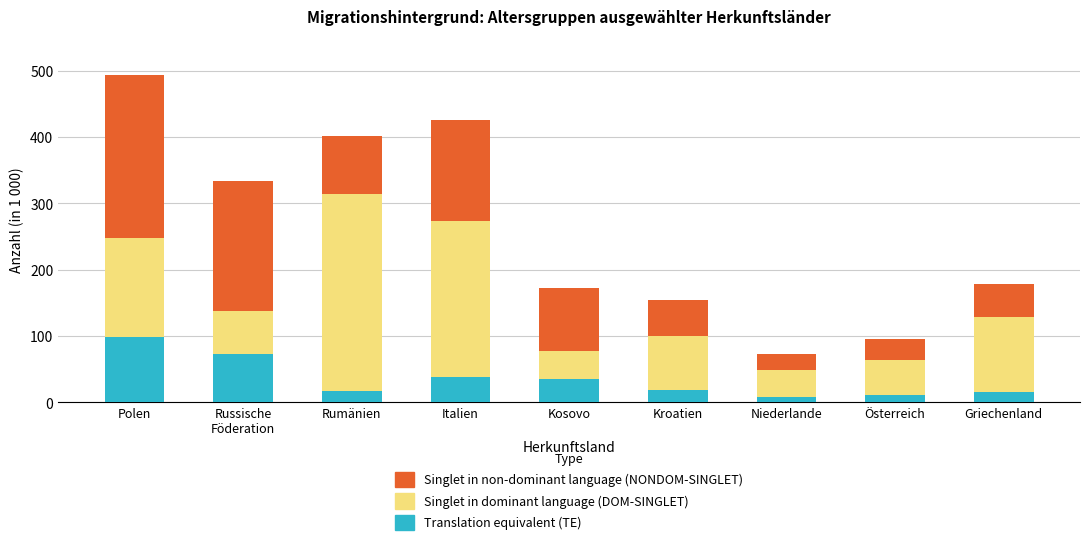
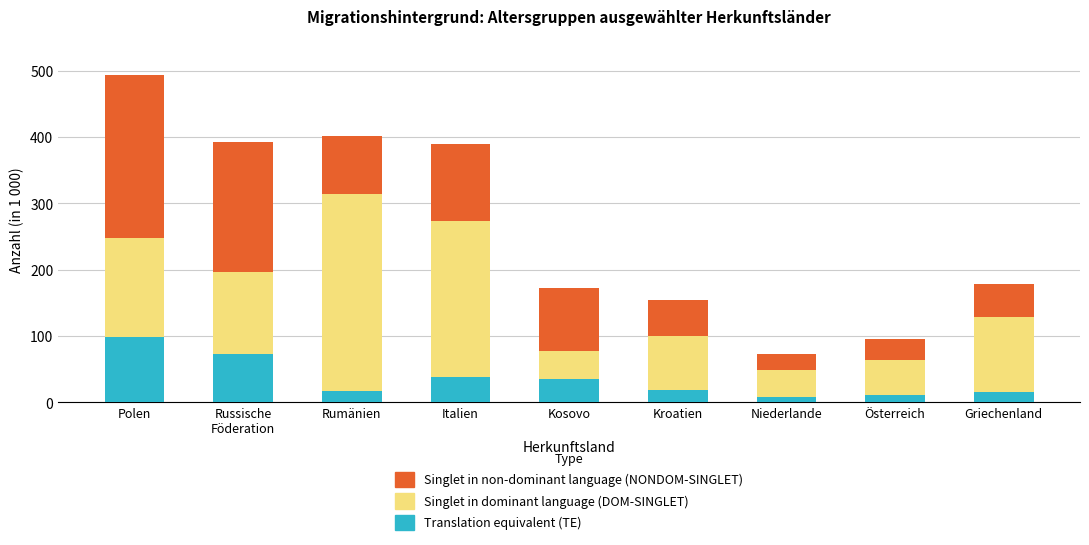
Singlet in dominant language (DOM-SINGLET), Russische Föderation: 70 -> 120
Singlet in non-dominant language (NONDOM-SINGLET), Italien: 150 -> 120
